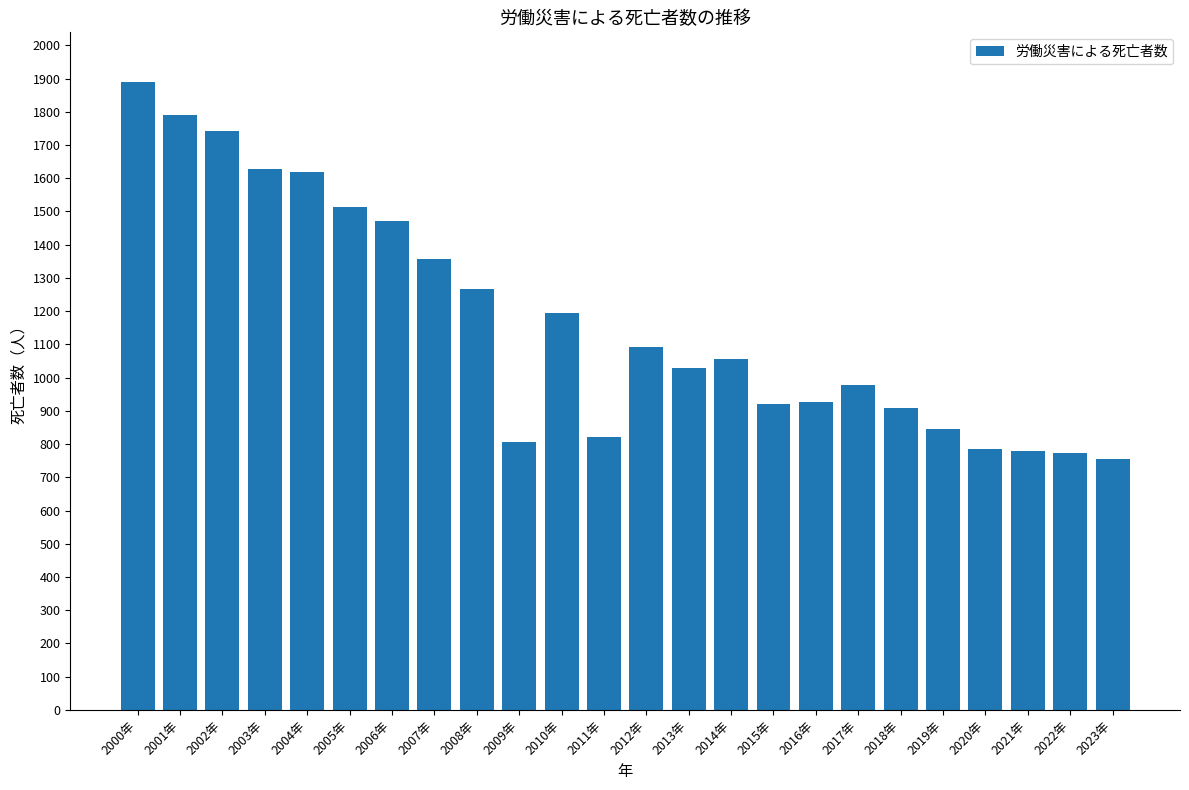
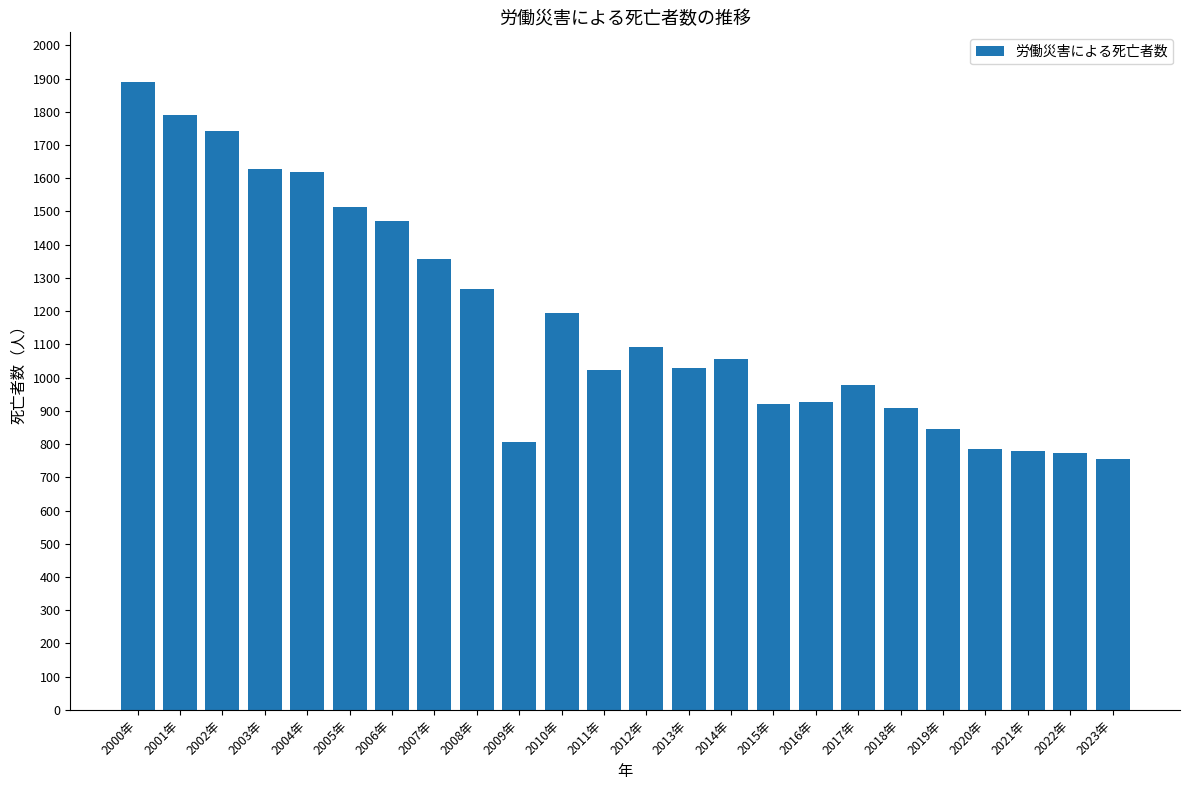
2011年: 820 -> 1020
